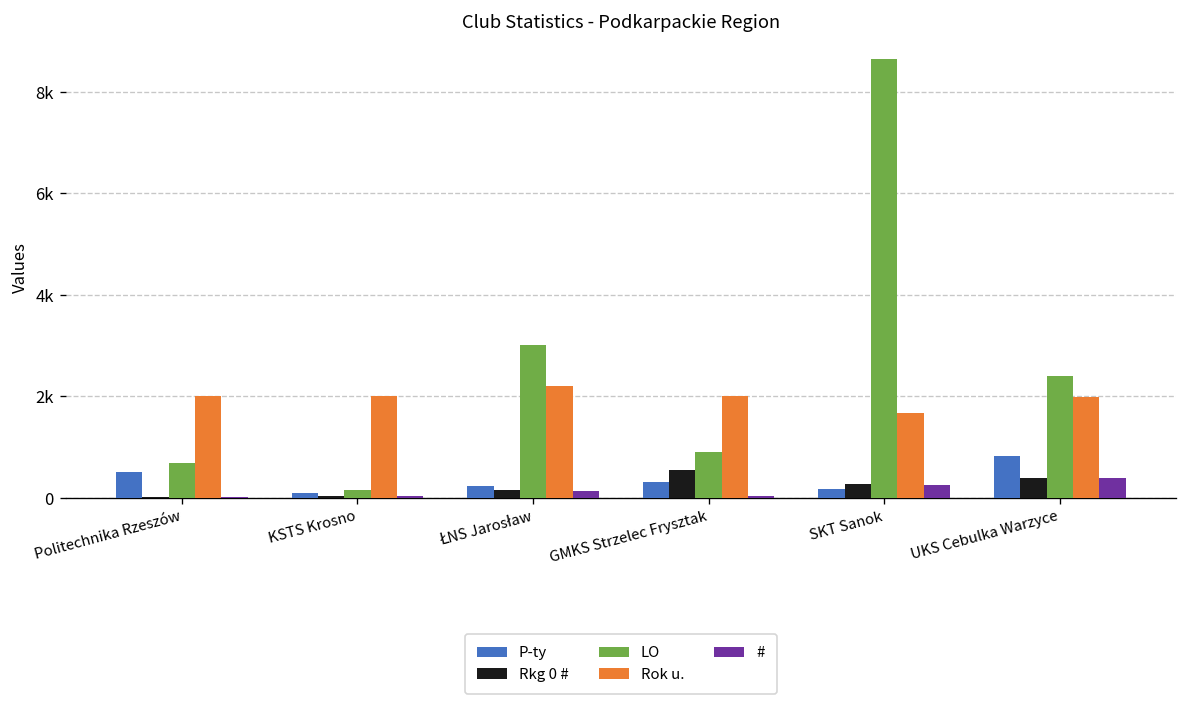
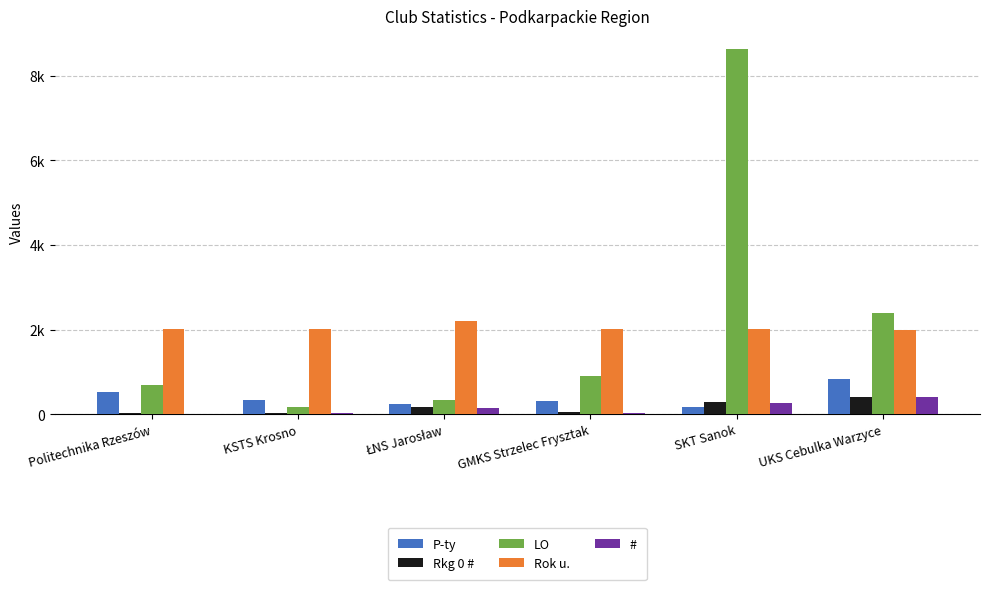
P-ty, KSTS Krosno: 100 -> 300
LO, ŁNS Jarosław: 3000 -> 300
Rkg 0 #, GMKS Strzelec Frysztak: 600 -> 0
Rok u., SKT Sanok: 1700 -> 2000
